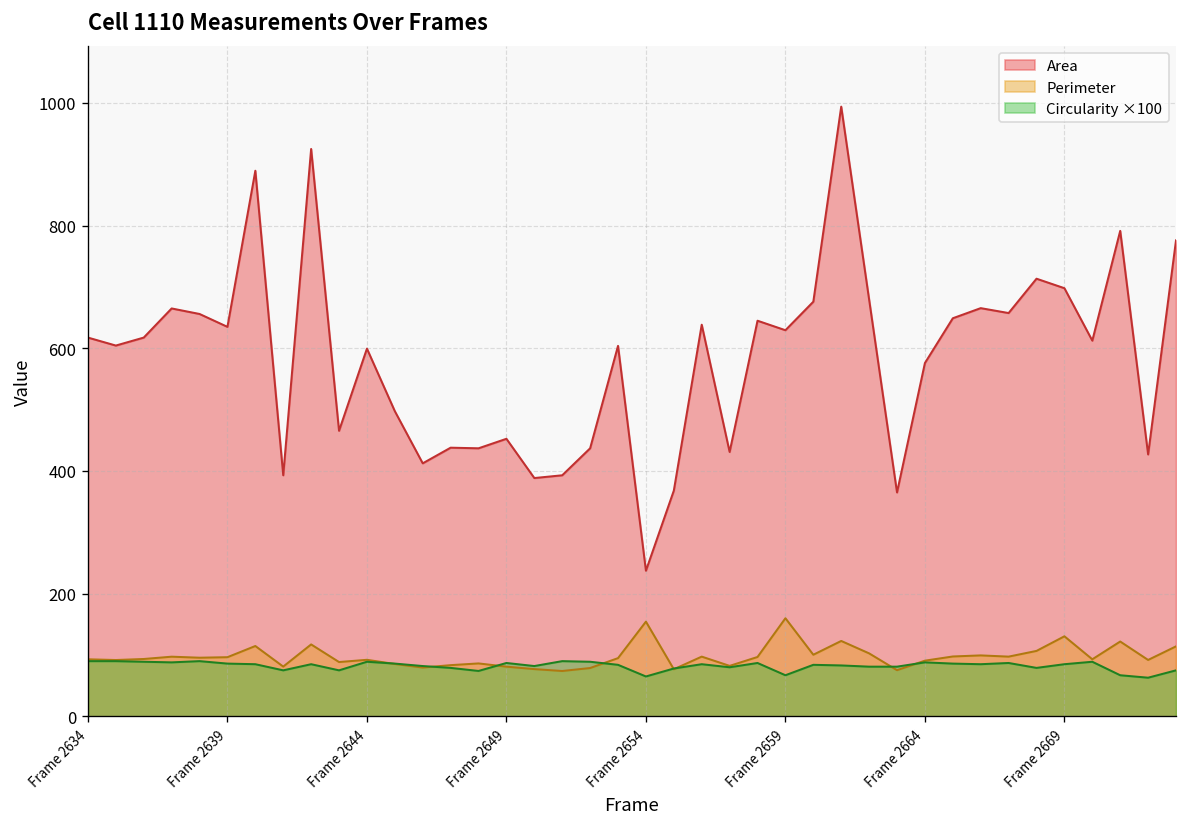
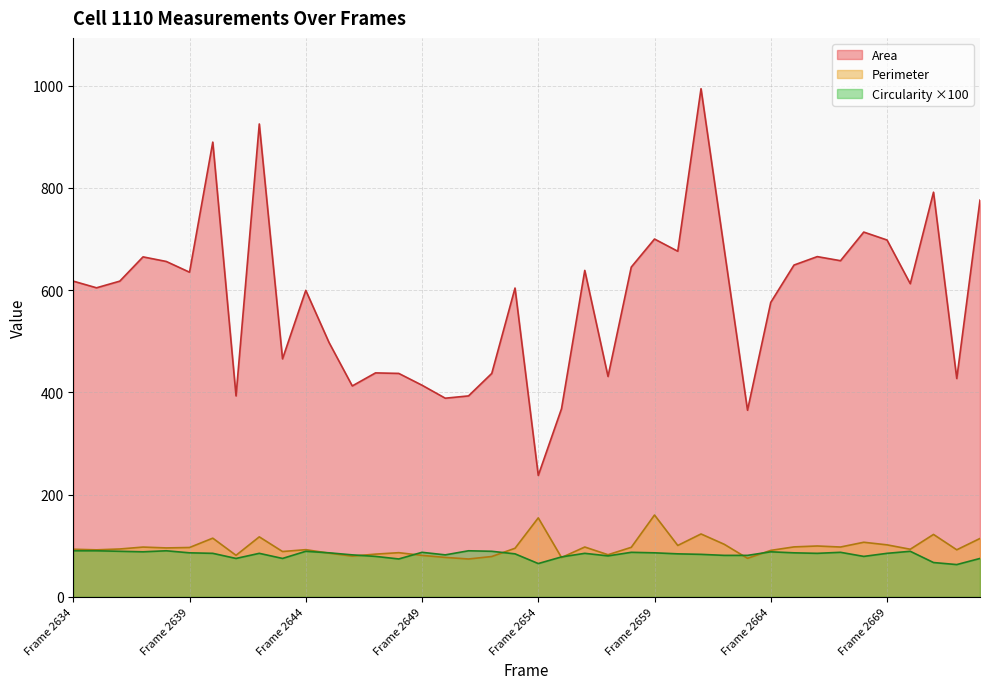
Area, Frame 2649: 450 -> 410
Area, Frame 2659: 630 -> 700
Circularity ×100, Frame 2659: 70 -> 90
Perimeter, Frame 2669: 130 -> 100
